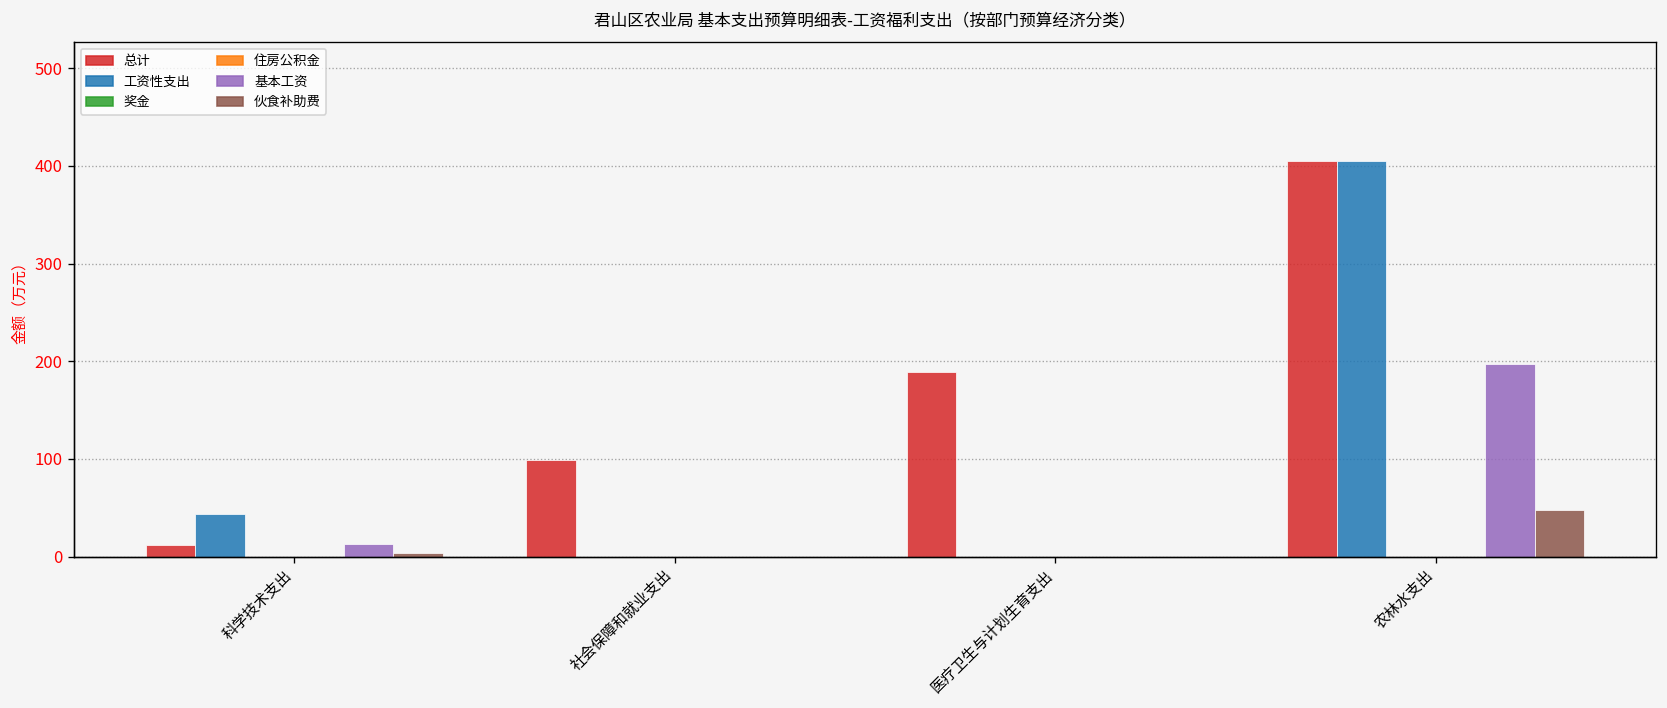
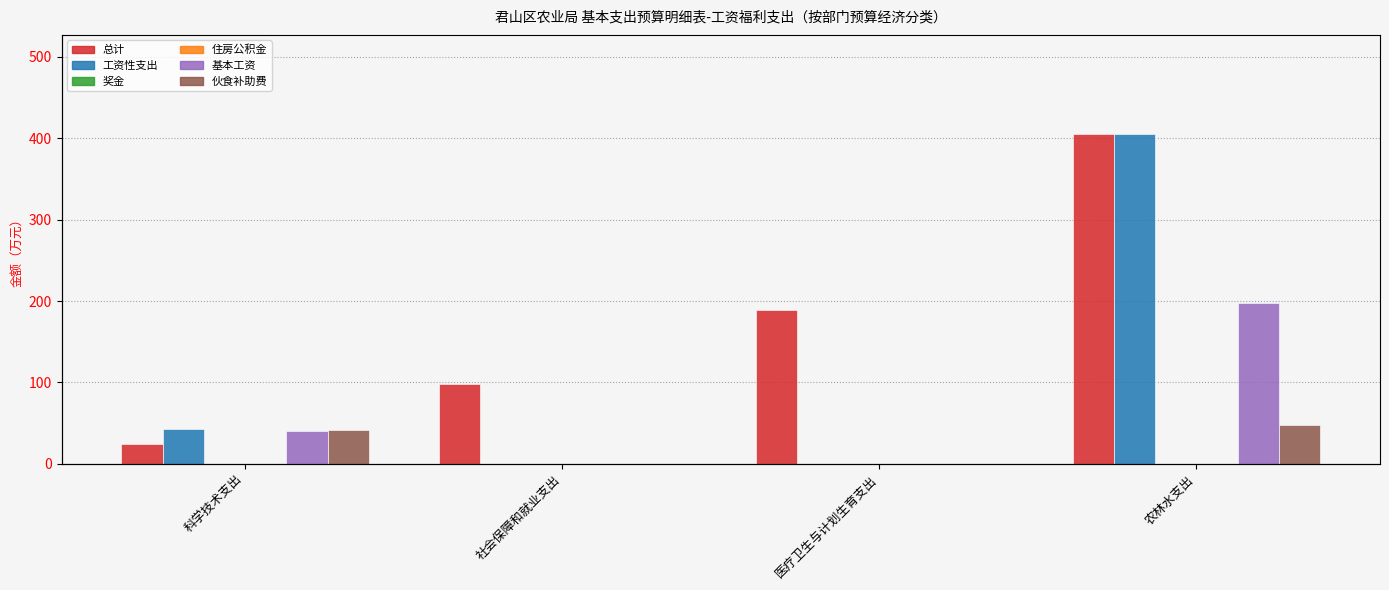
总计, 科学技术支出: 10 -> 20
基本工资, 科学技术支出: 10 -> 40
伙食补助费, 科学技术支出: 0 -> 40
